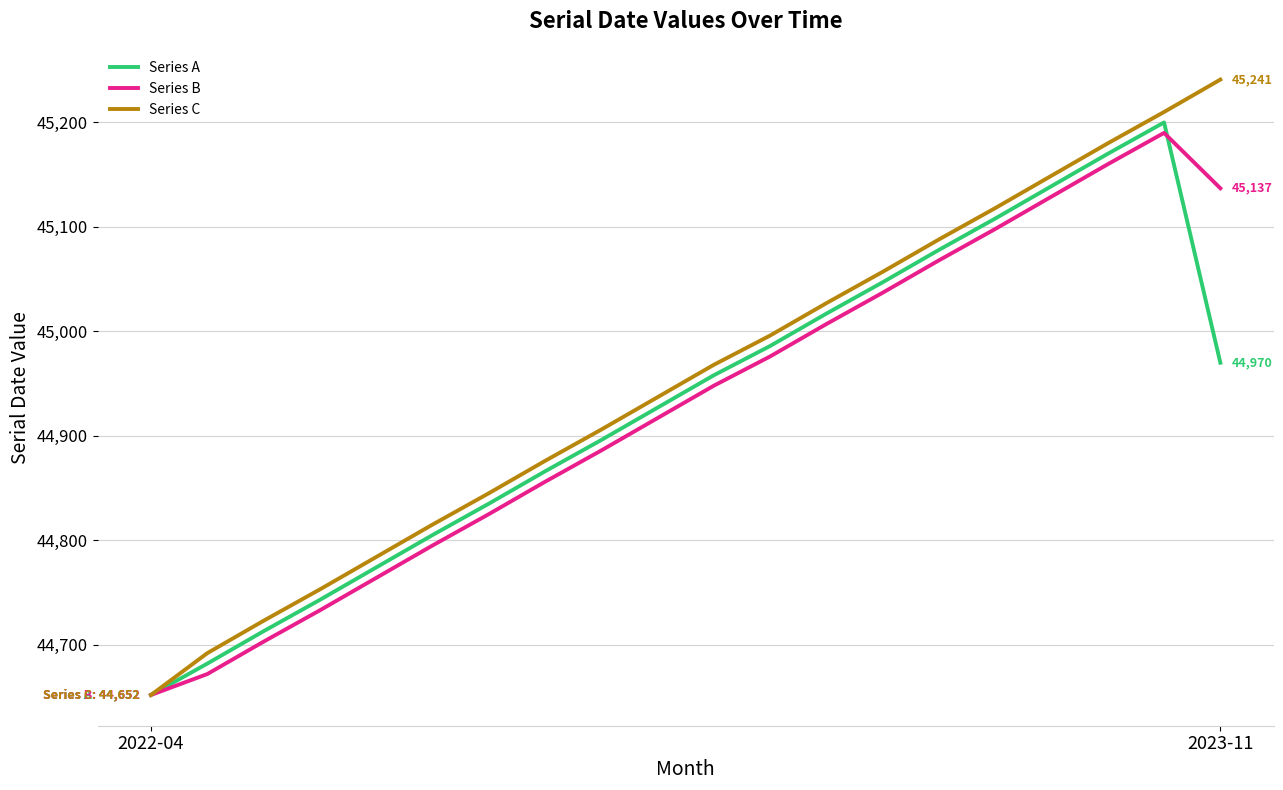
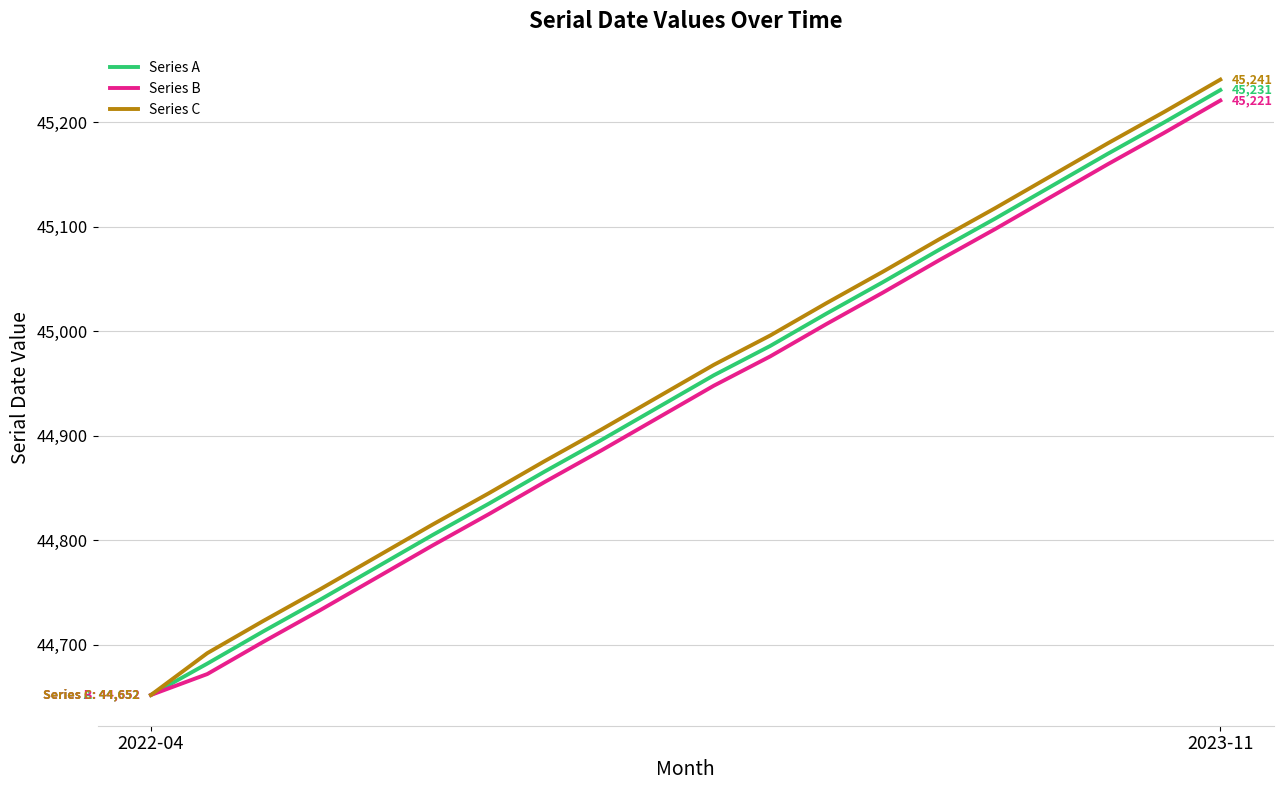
Series A, 2023-11: 44,970 -> 45,231
Series B, 2023-11: 45,137 -> 45,221
